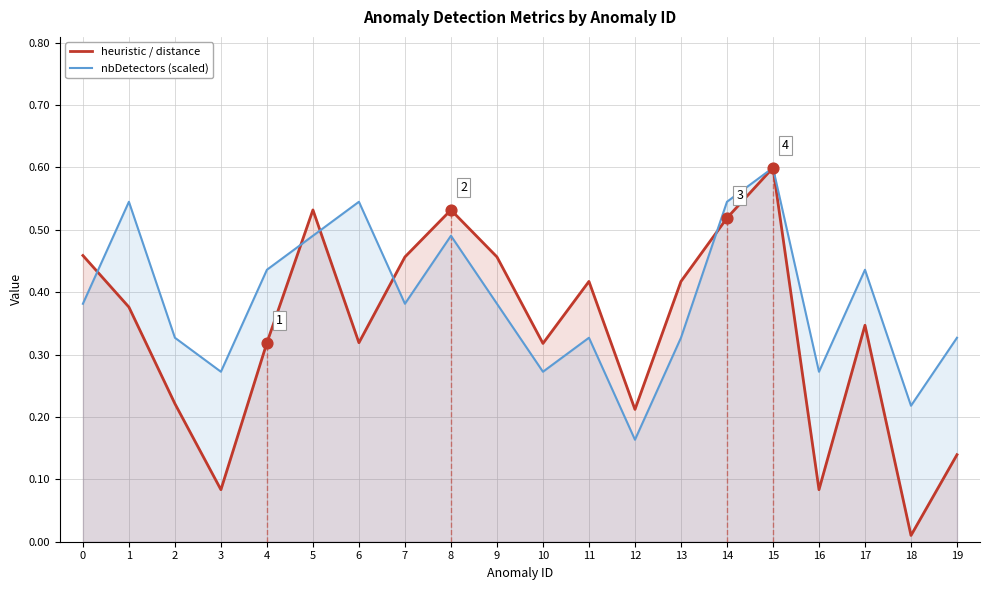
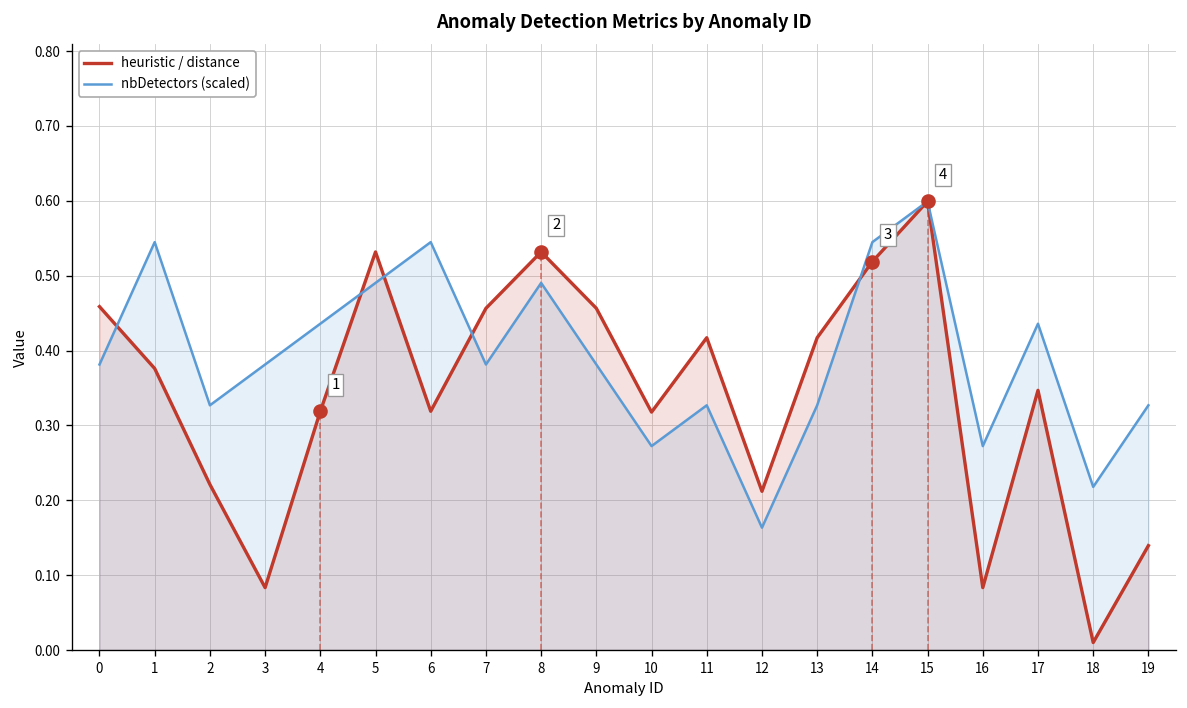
nbDetectors (scaled), 3: 0.27 -> 0.38
